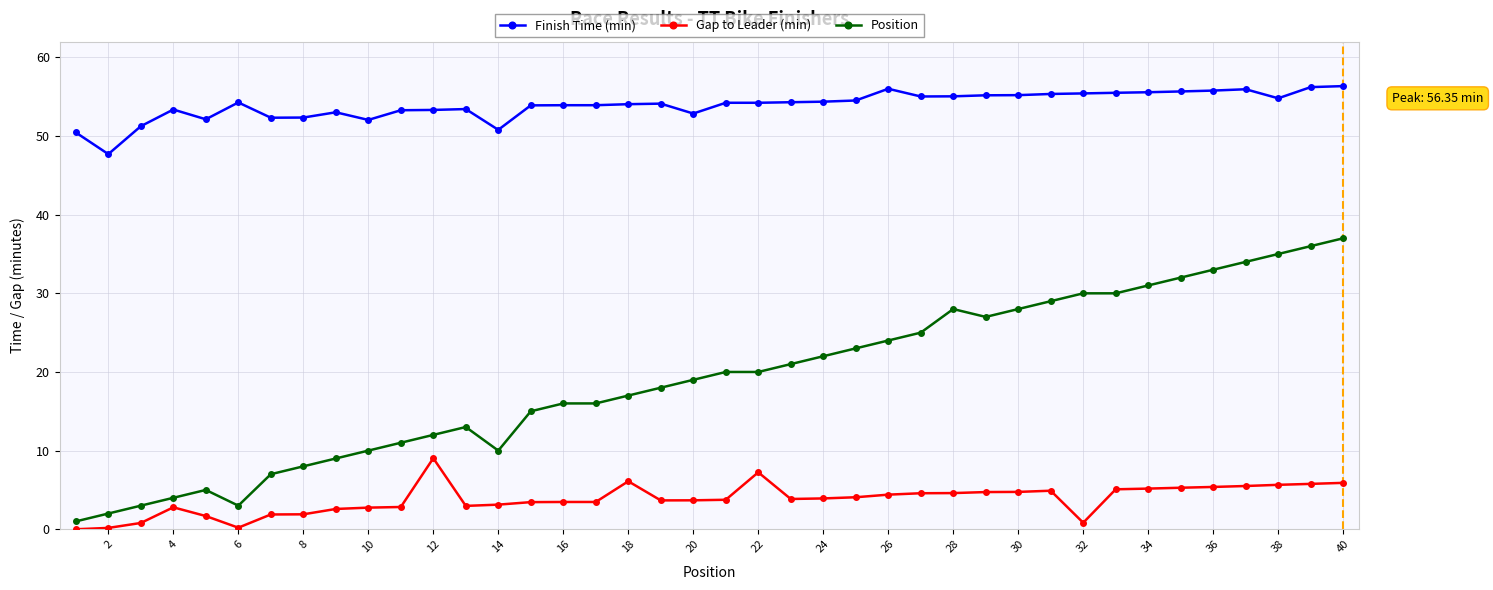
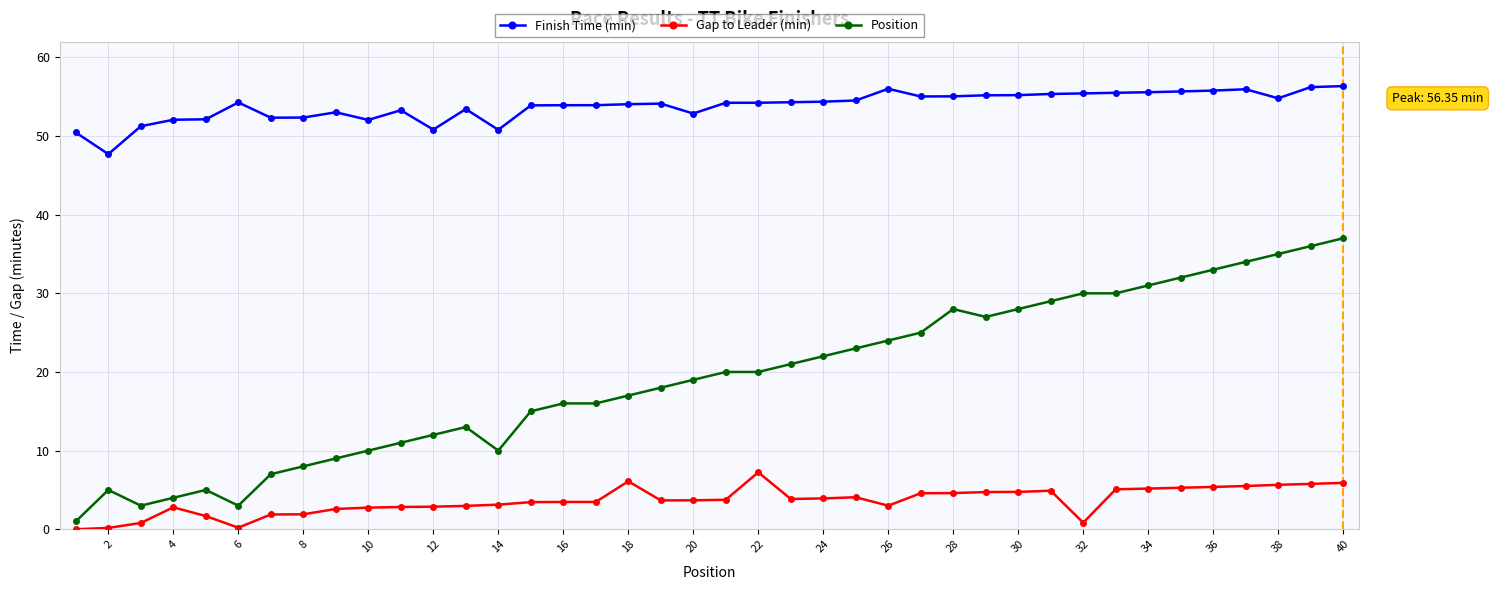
Position, 2: 2 -> 5
Finish Time (min), 4: 53 -> 52
Finish Time (min), 12: 53 -> 51
Gap to Leader (min), 12: 9 -> 3
Gap to Leader (min), 26: 4 -> 3
